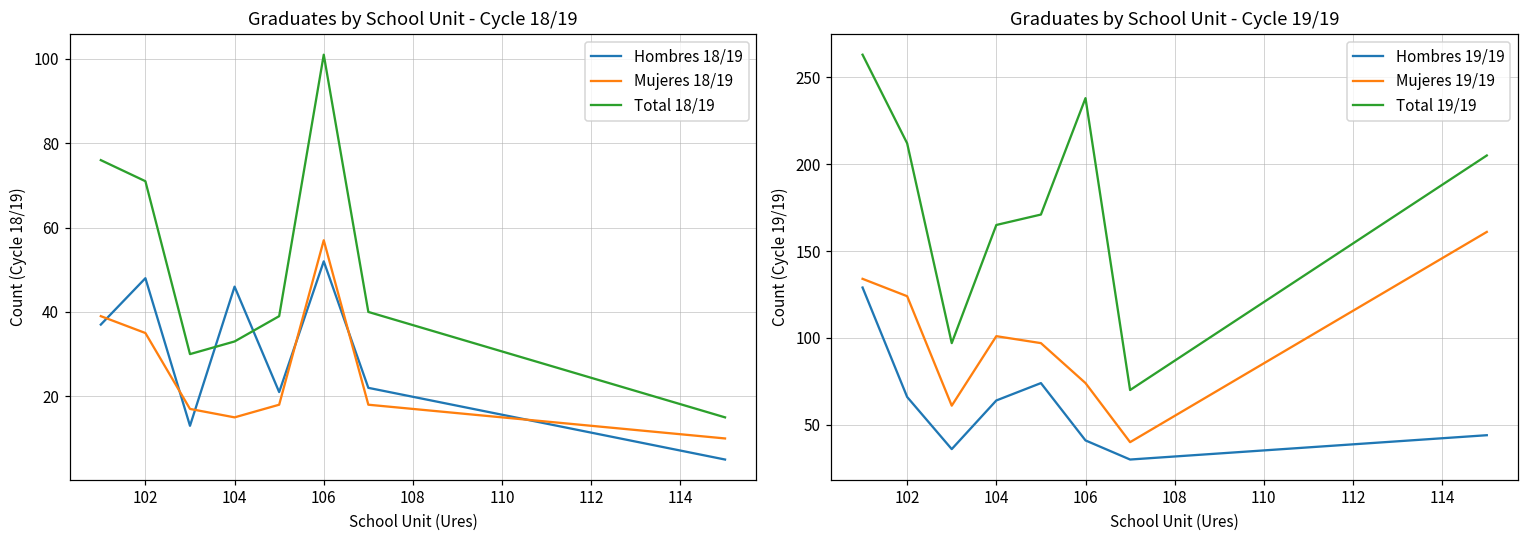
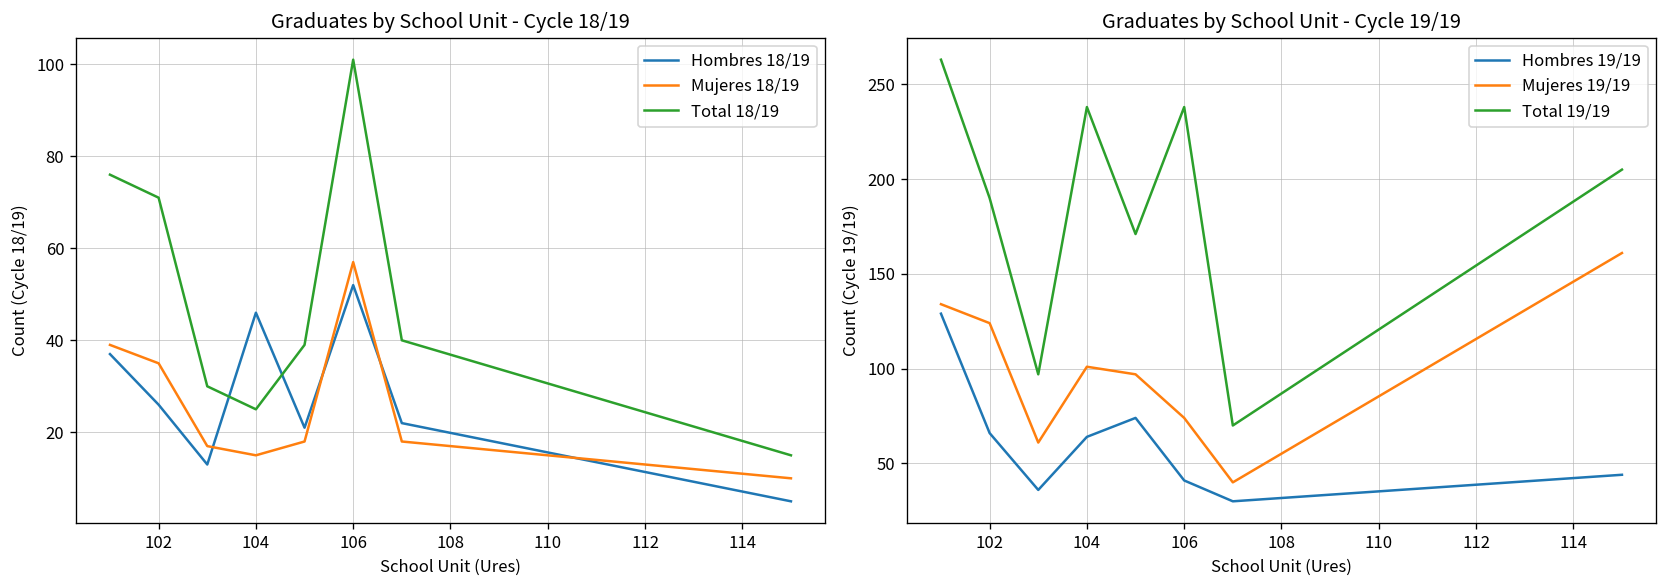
Graduates by School Unit - Cycle 18/19, Hombres 18/19, 102: 48 -> 26
Graduates by School Unit - Cycle 18/19, Total 18/19, 104: 33 -> 25
Graduates by School Unit - Cycle 19/19, Total 19/19, 102: 212 -> 190
Graduates by School Unit - Cycle 19/19, Total 19/19, 104: 165 -> 238
